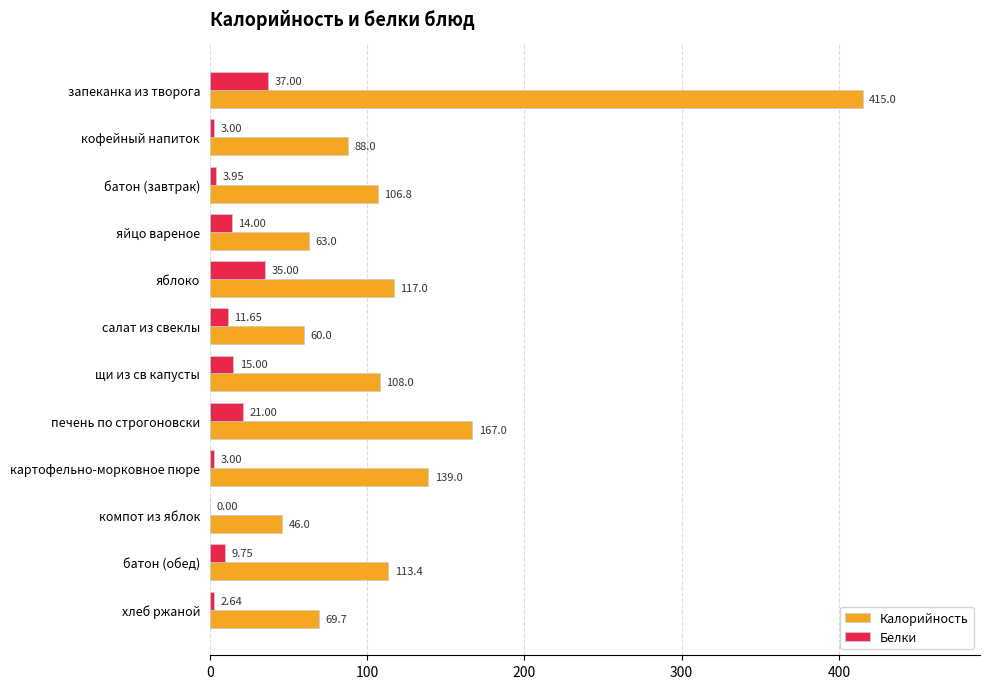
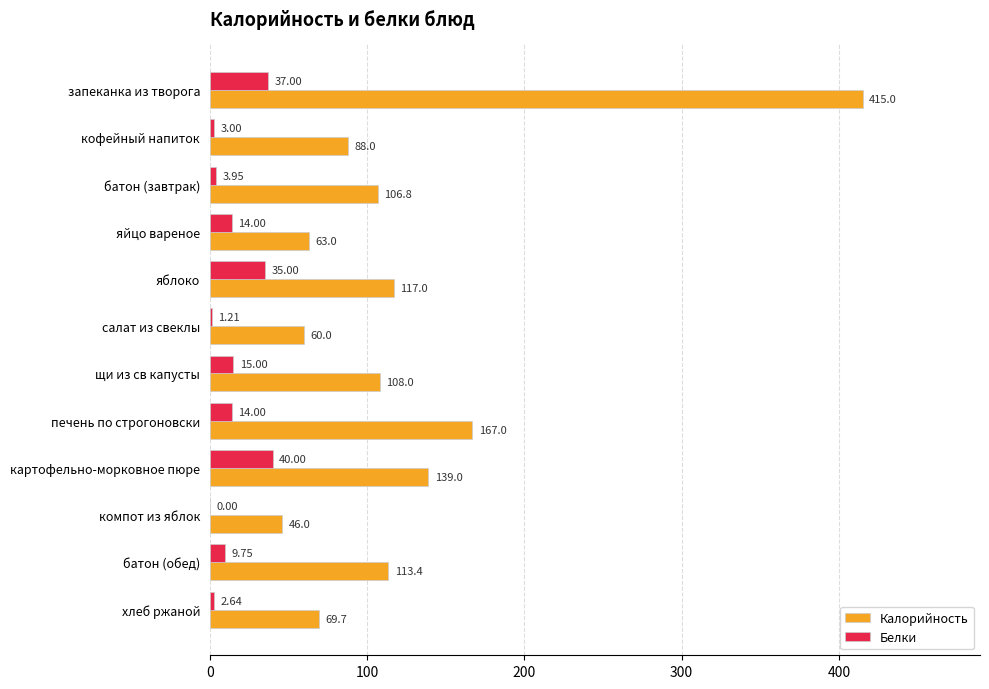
Белки, салат из свеклы: 11.65 -> 1.21
Белки, печень по строгоновски: 21.00 -> 14.00
Белки, картофельно-морковное пюре: 3.00 -> 40.00
